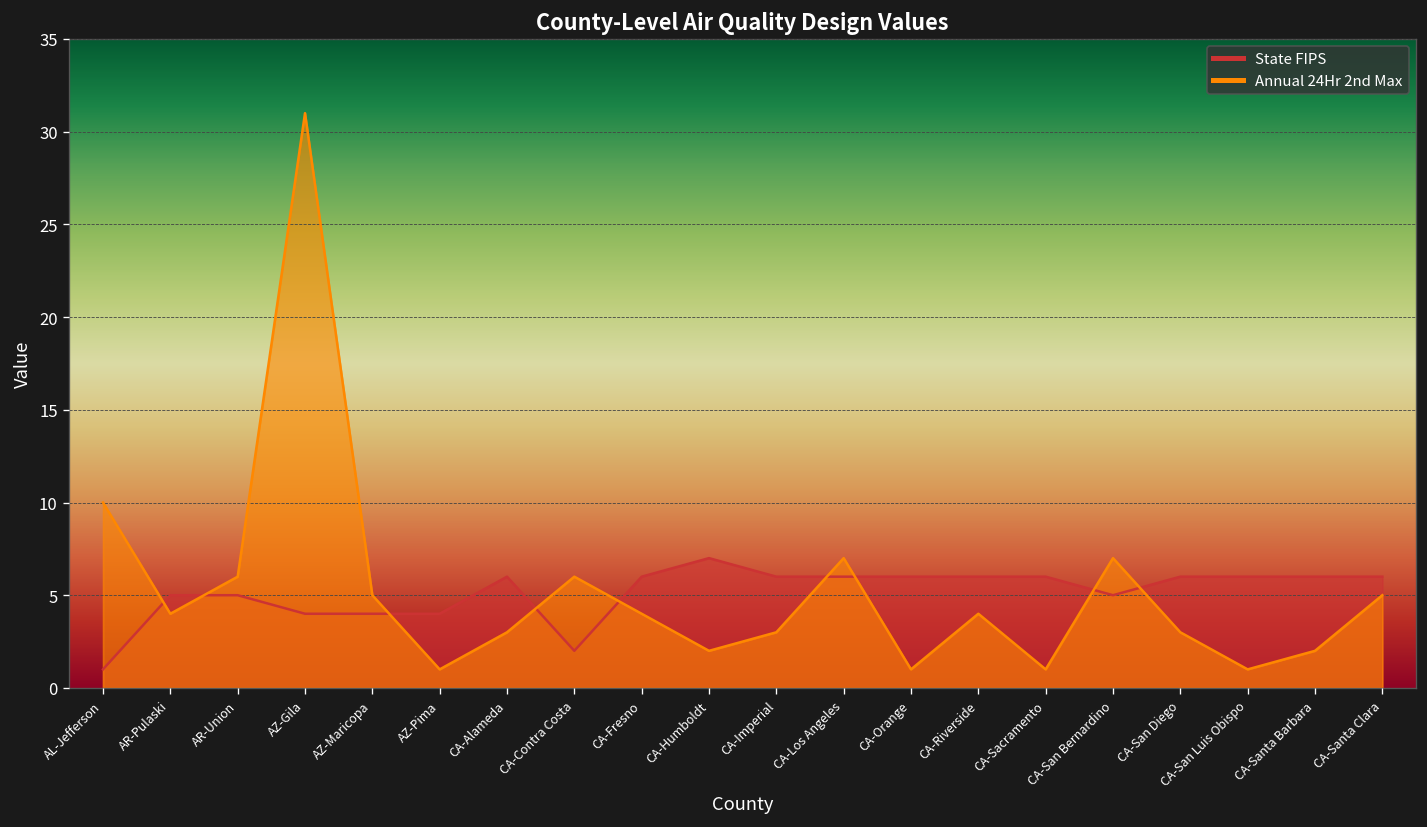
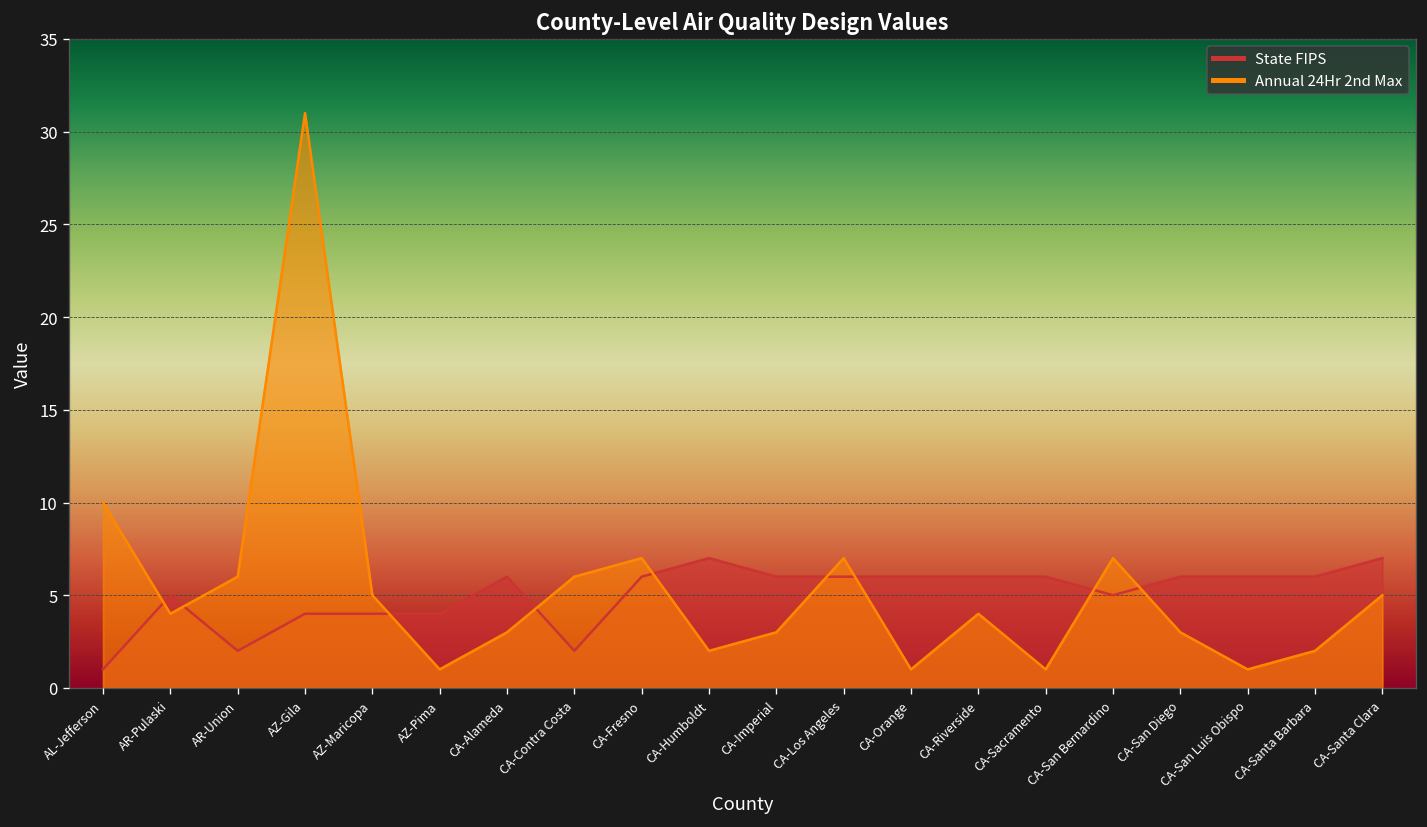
State FIPS, AR-Union: 5 -> 2
Annual 24Hr 2nd Max, CA-Fresno: 4 -> 7
State FIPS, CA-Santa Clara: 6 -> 7
